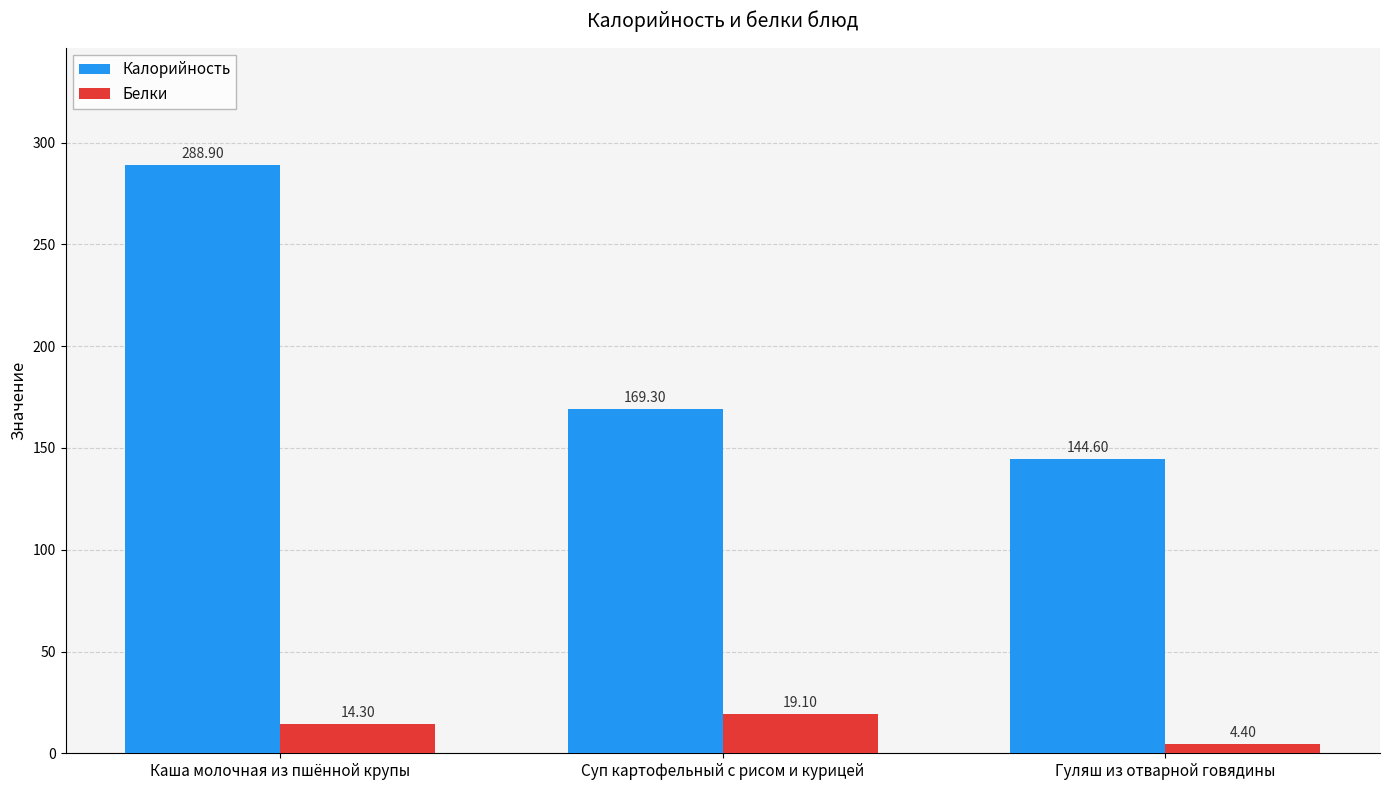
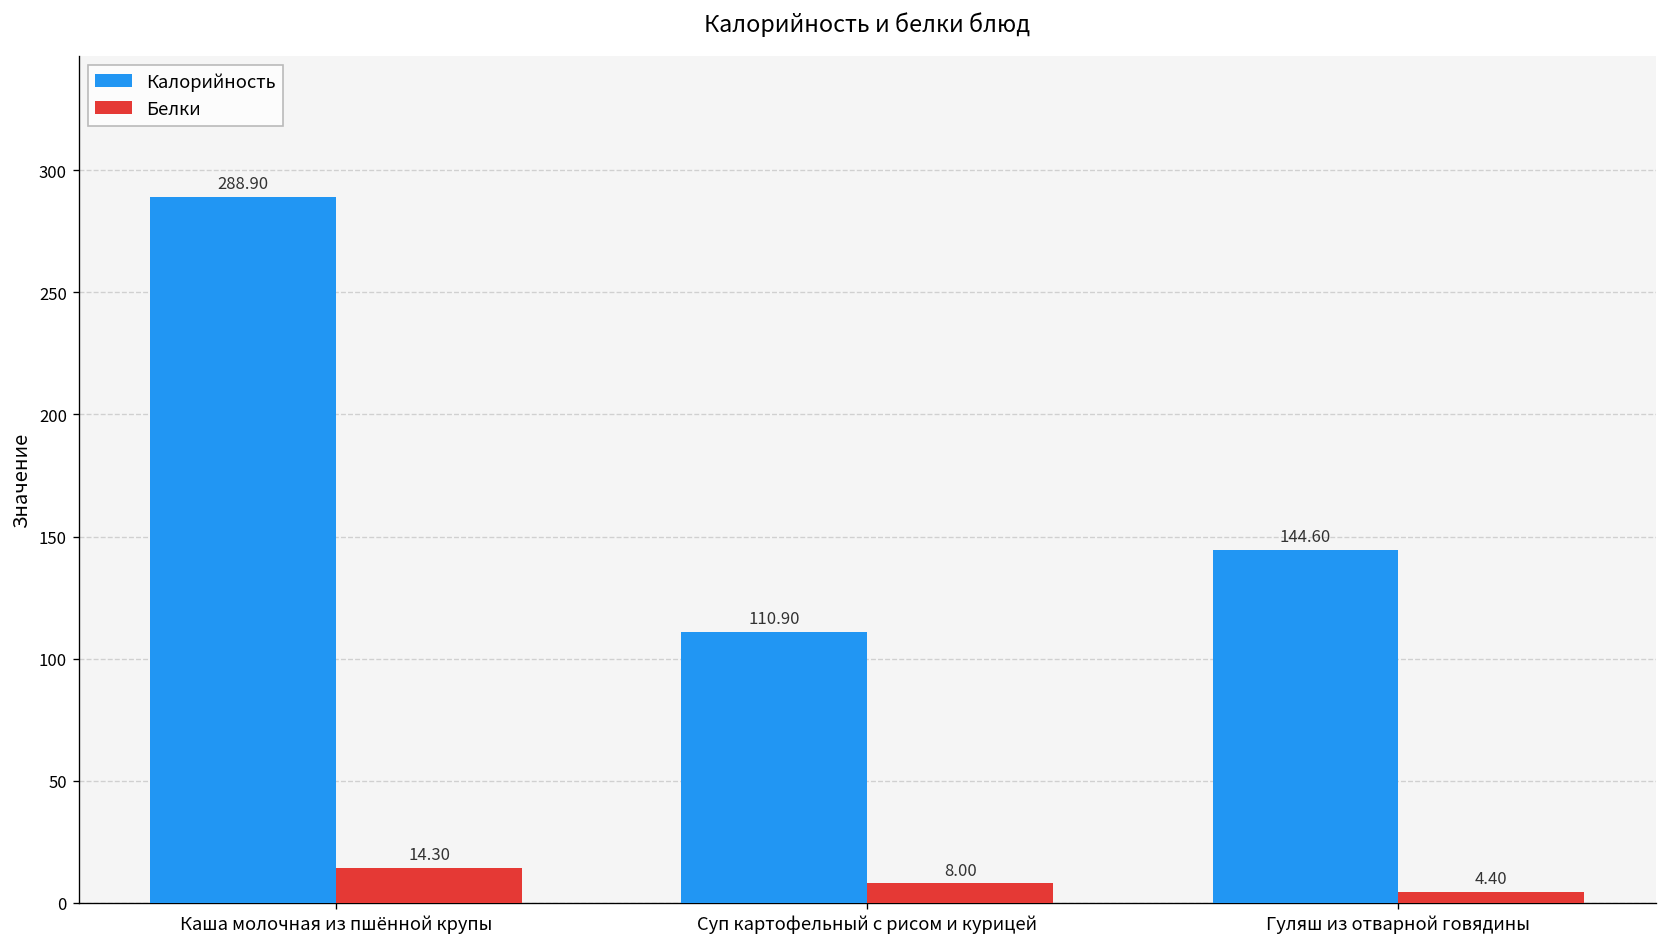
Калорийность, Суп картофельный с рисом и курицей: 169.30 -> 110.90
Белки, Суп картофельный с рисом и курицей: 19.10 -> 8.00
